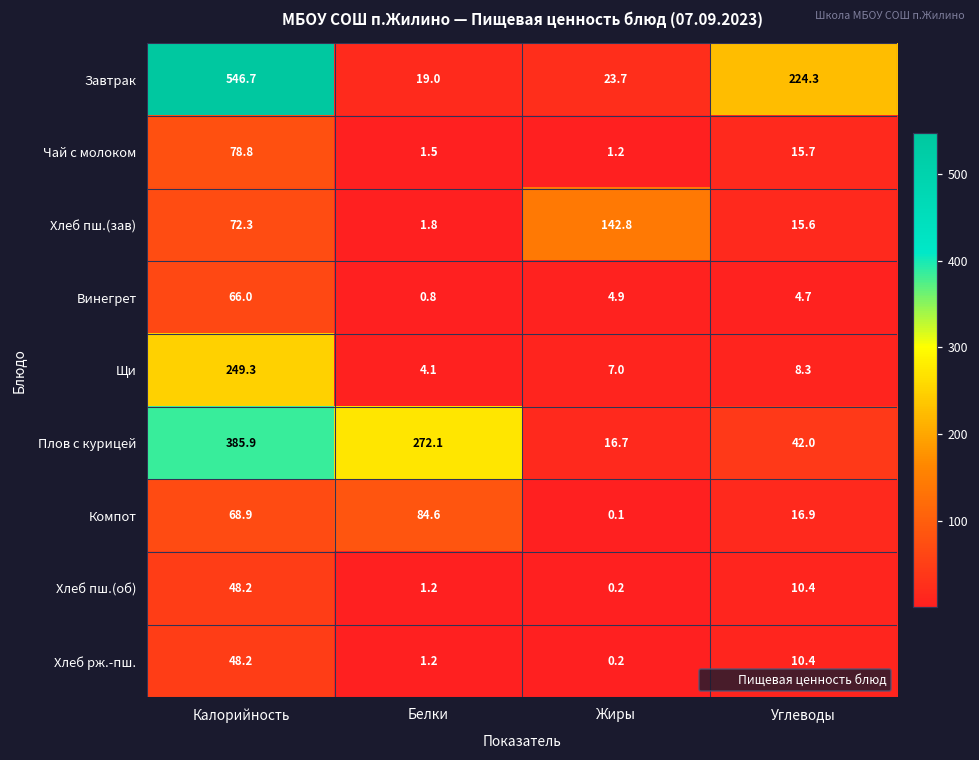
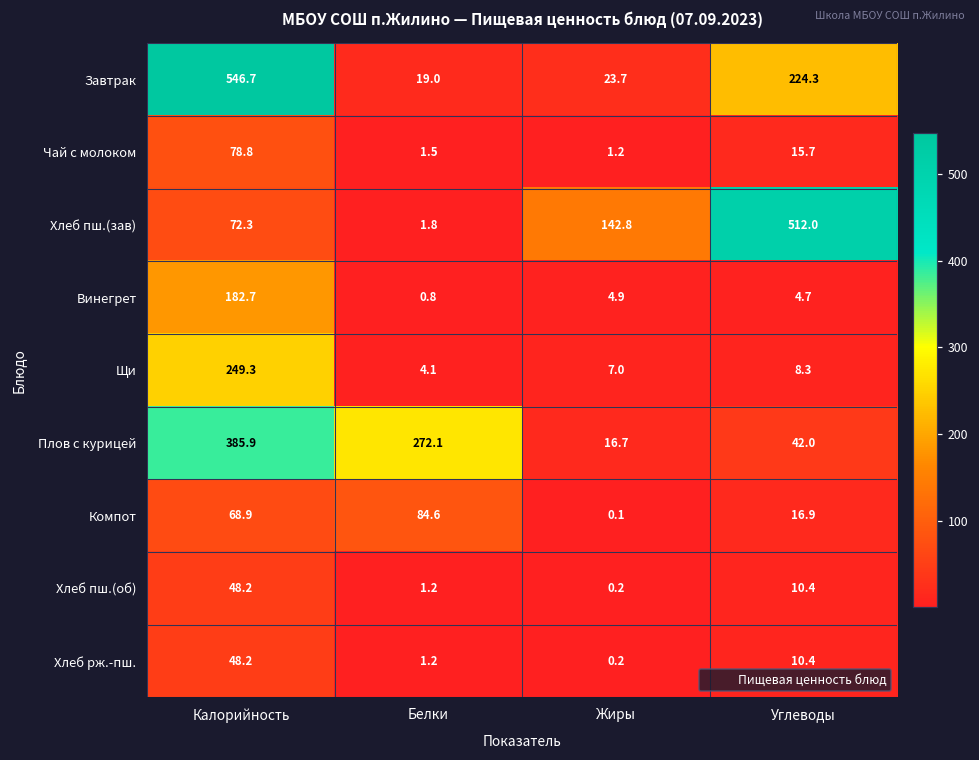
Хлеб пш.(зав), Углеводы: 15.6 -> 512.0
Винегрет, Калорийность: 66.0 -> 182.7
